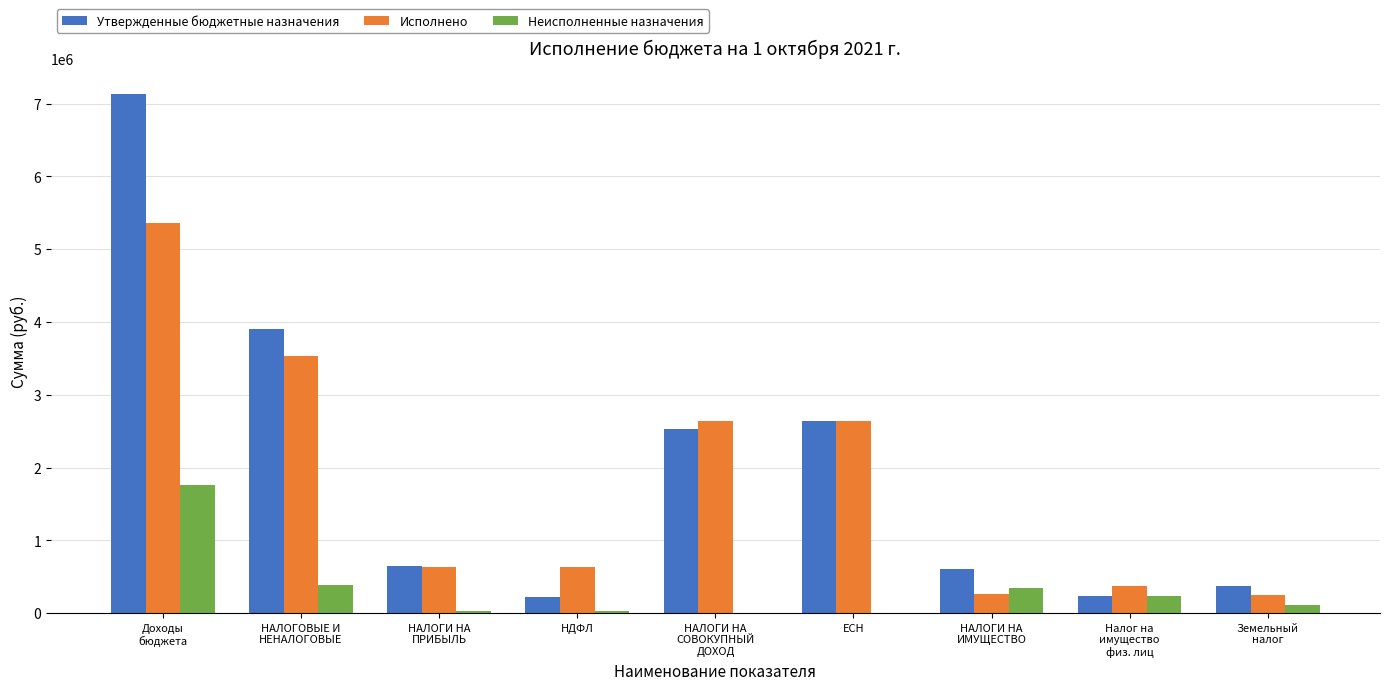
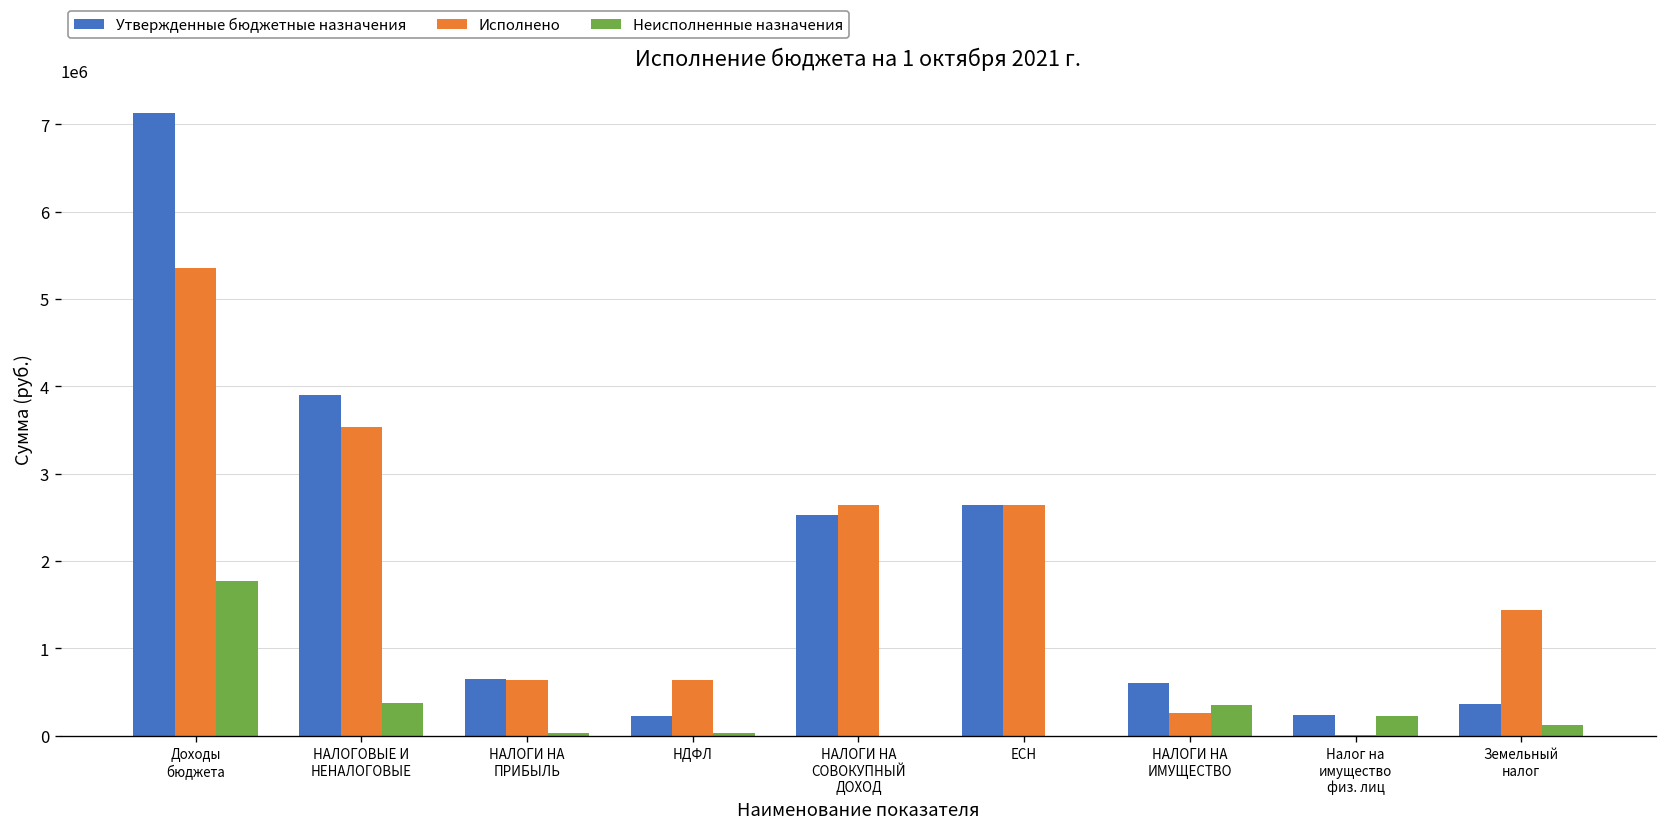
Исполнено, Налог на имущество физ. лиц: 400000 -> 0
Исполнено, Земельный налог: 300000 -> 1400000
